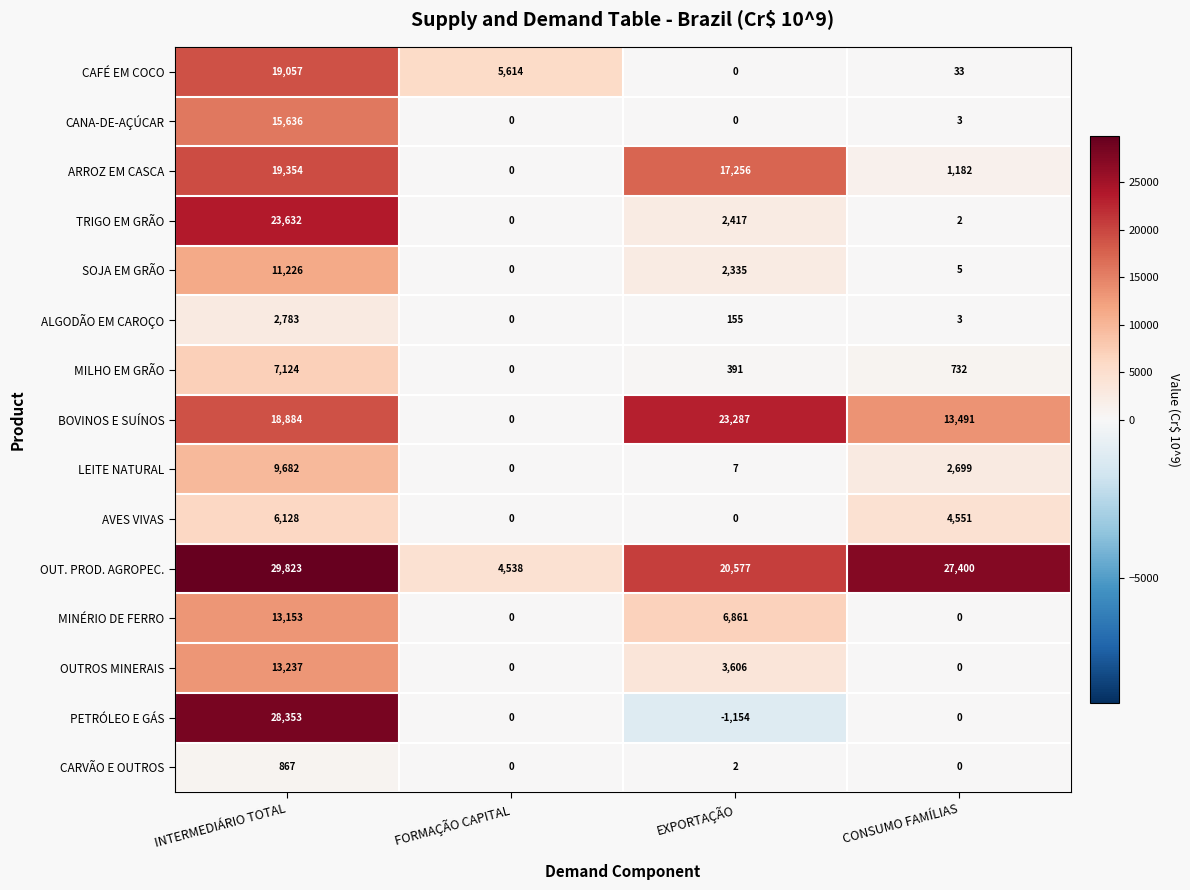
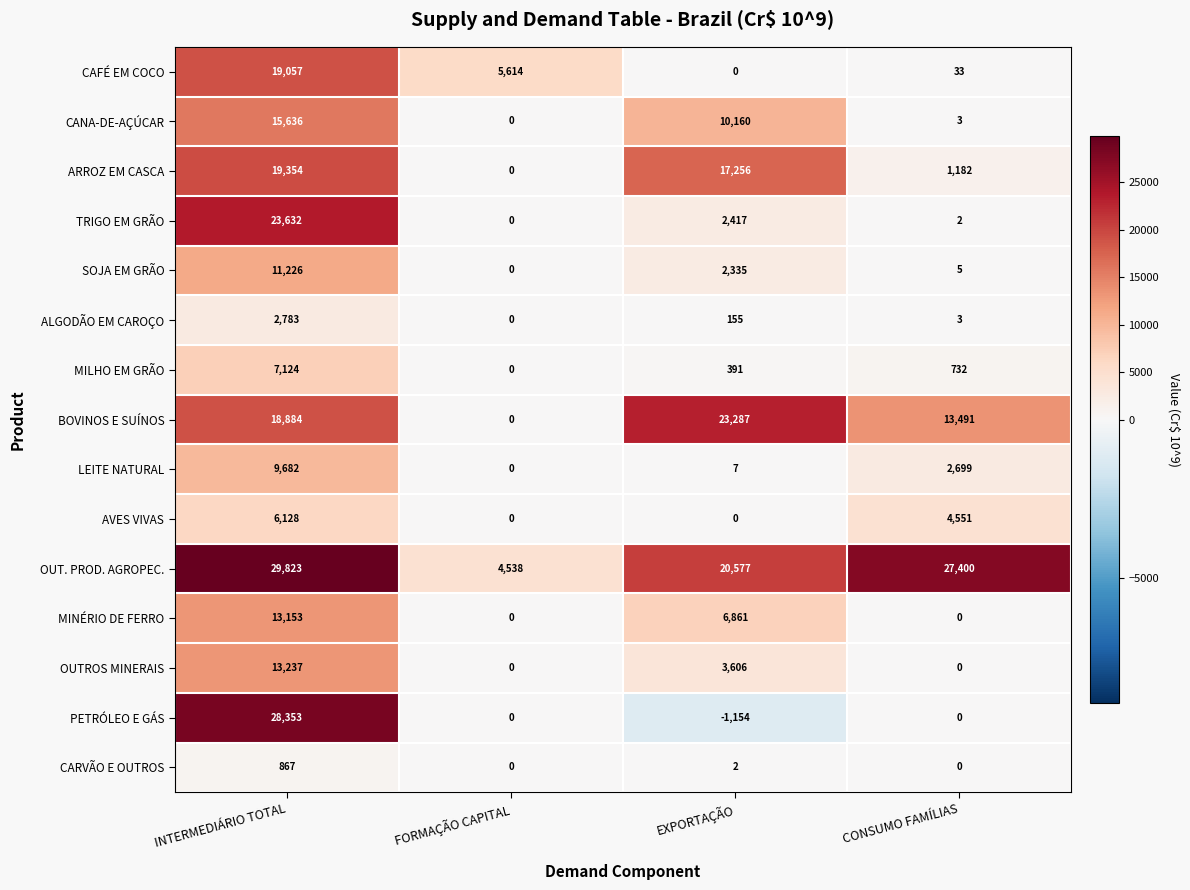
CANA-DE-AÇÚCAR, EXPORTAÇÃO: 0 -> 10,160
